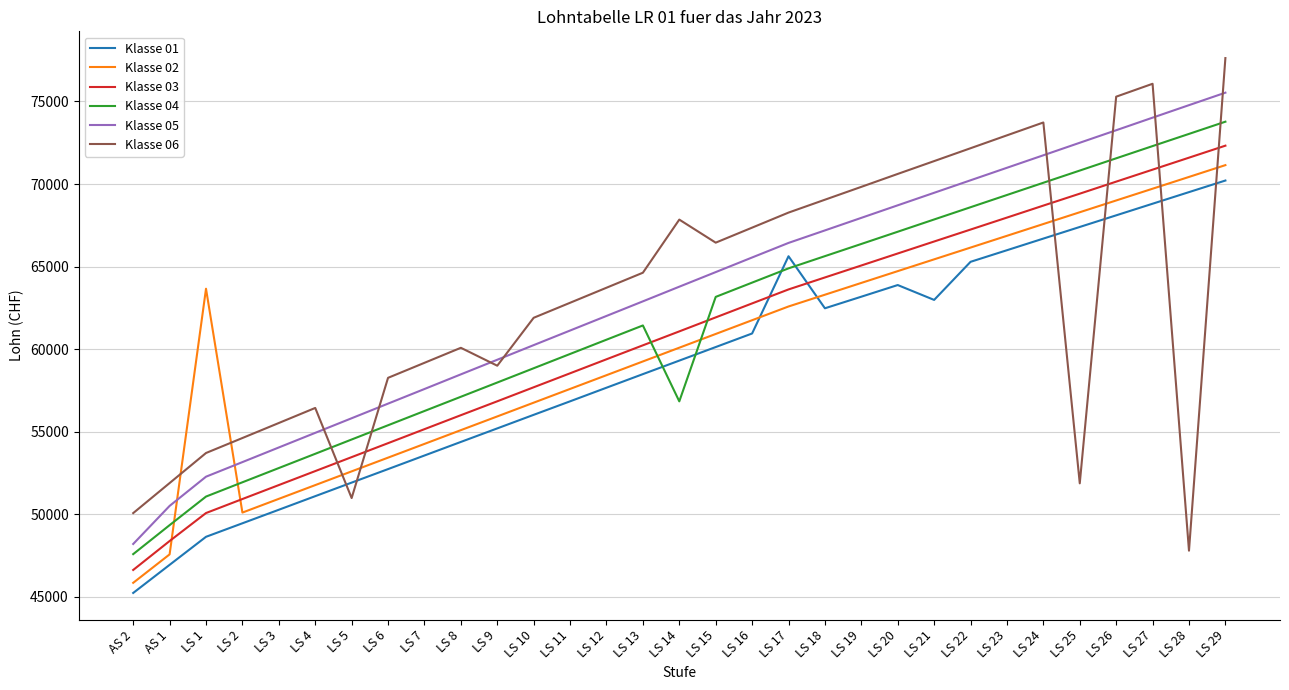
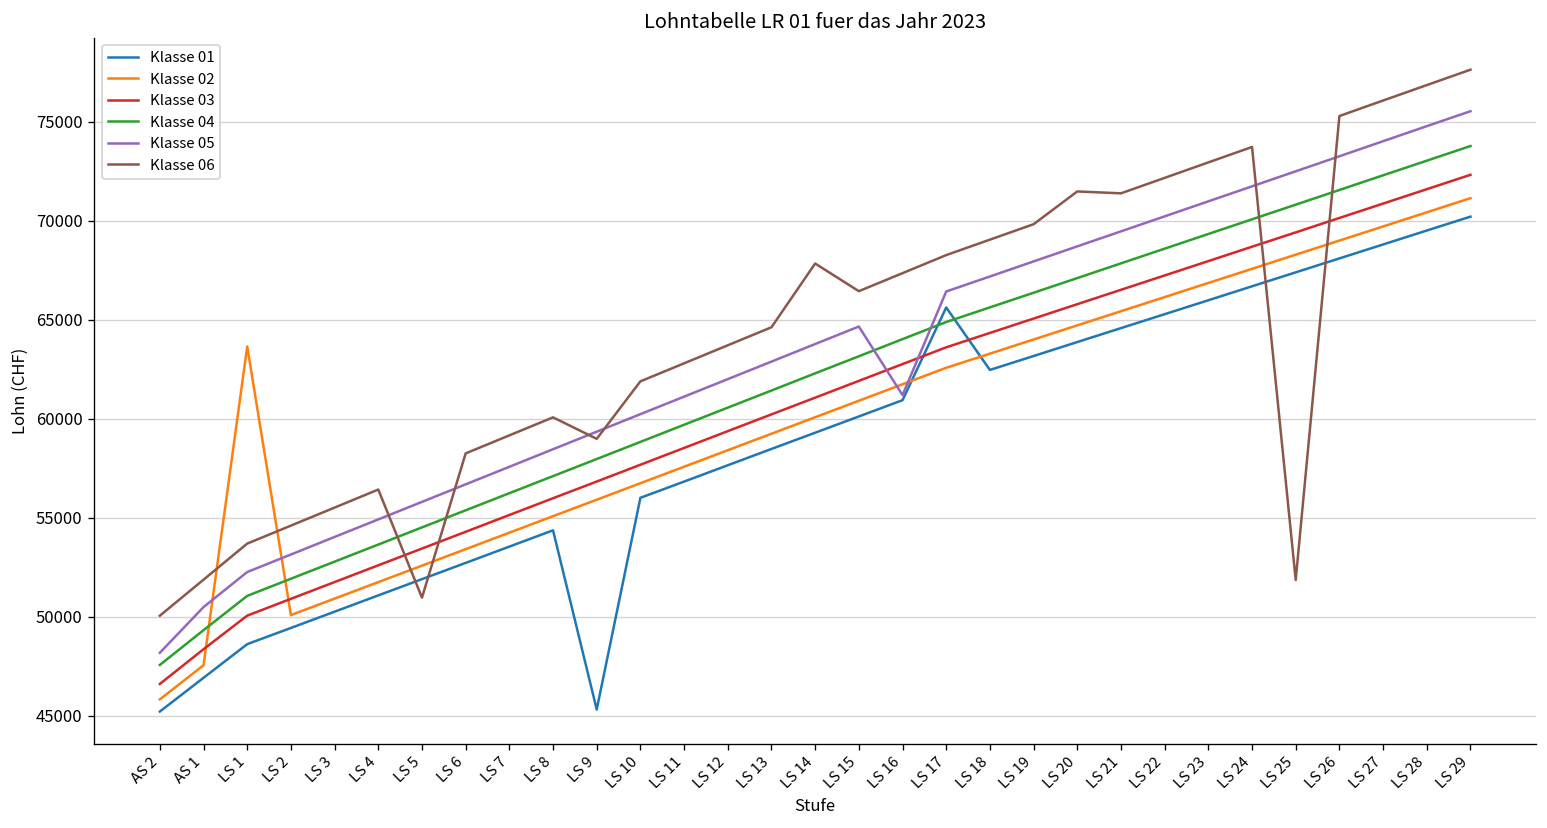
Klasse 01, LS 9: 55200 -> 45300
Klasse 04, LS 14: 56800 -> 62300
Klasse 05, LS 16: 65500 -> 61200
Klasse 06, LS 20: 70600 -> 71500
Klasse 01, LS 21: 63000 -> 64600
Klasse 06, LS 28: 47800 -> 76900
